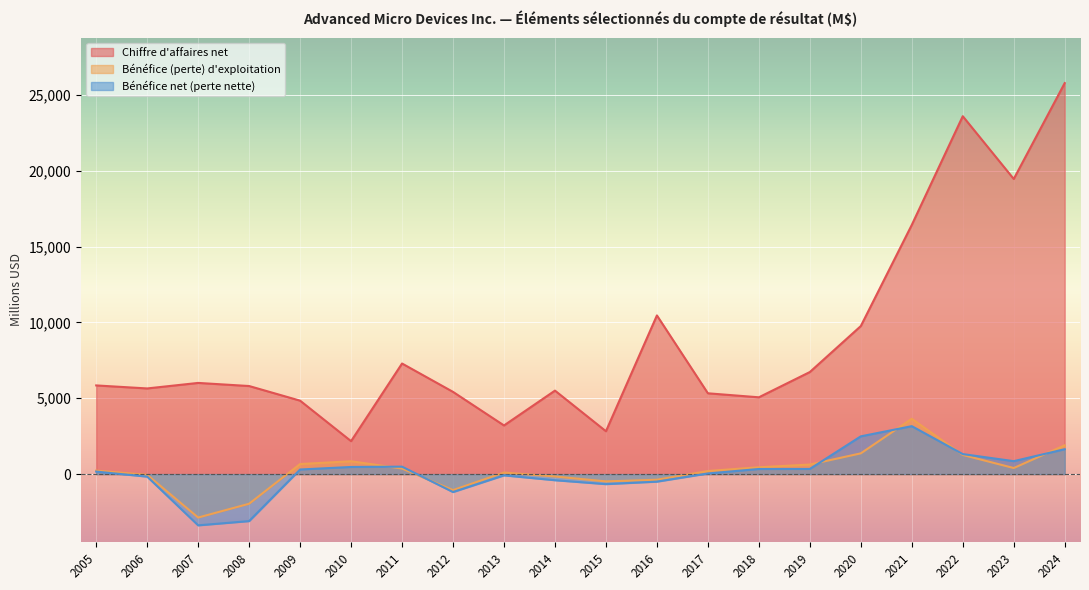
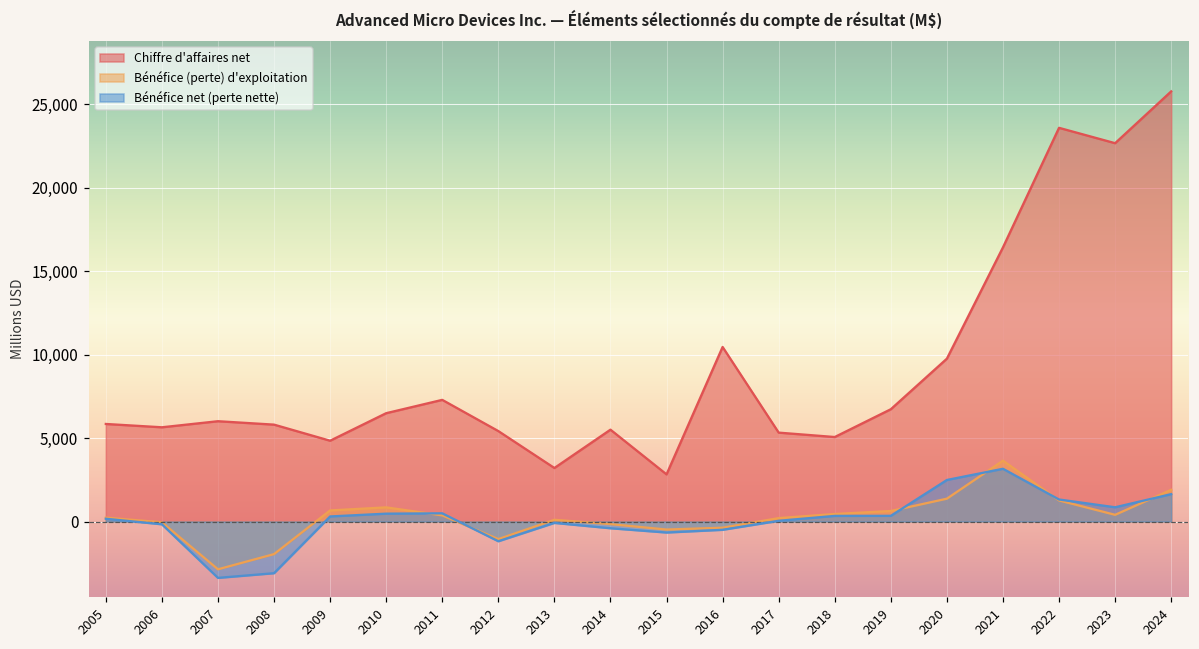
Chiffre d'affaires net, 2010: 2,200 -> 6,500
Chiffre d'affaires net, 2023: 19,500 -> 22,700
